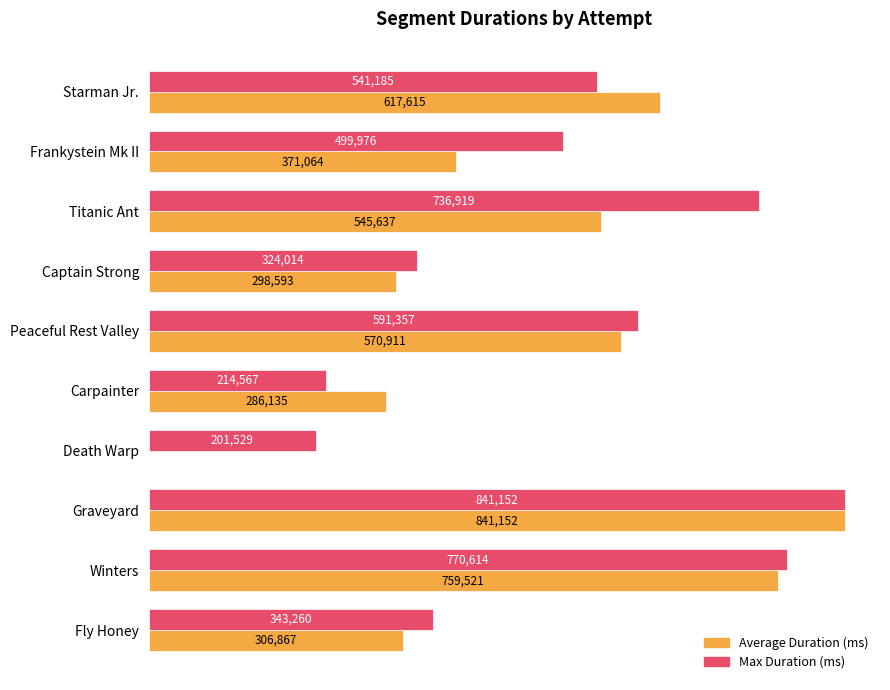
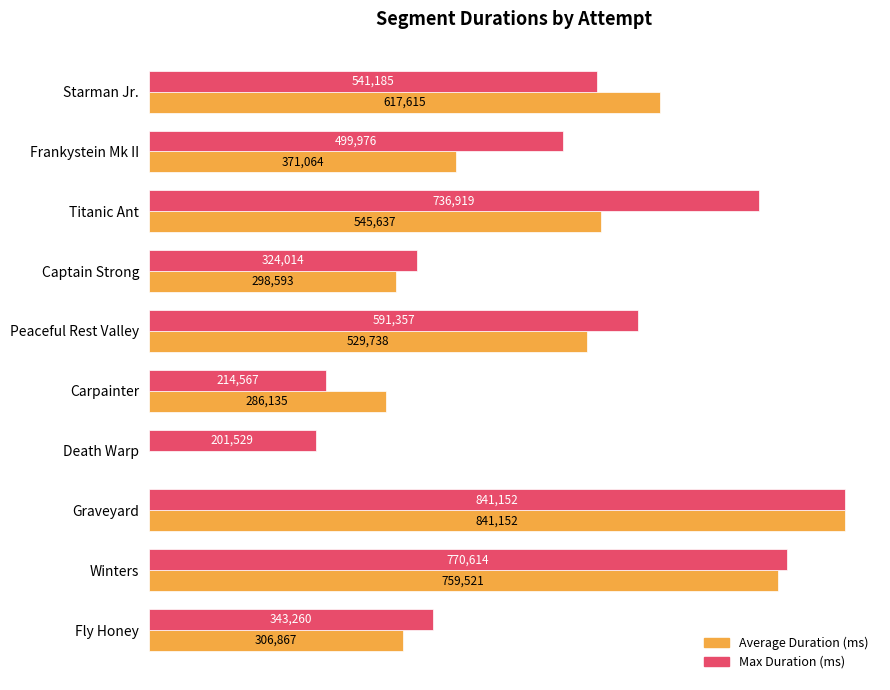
Average Duration (ms), Peaceful Rest Valley: 570,911 -> 529,738
